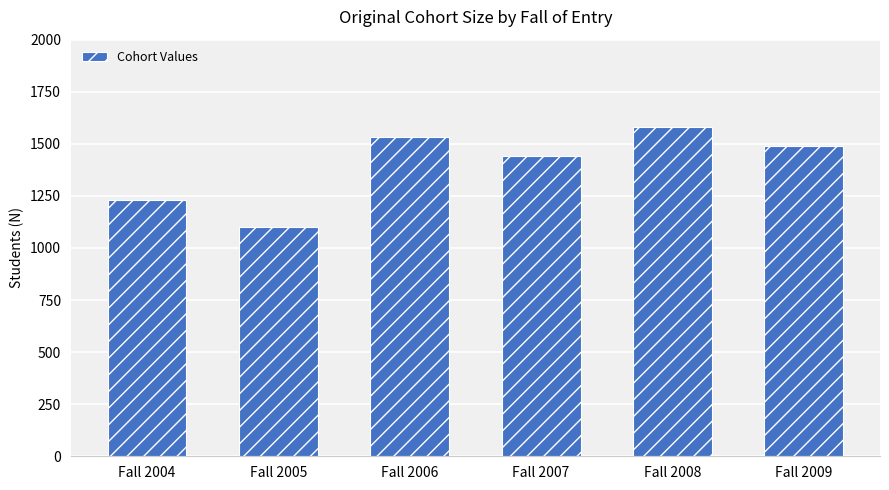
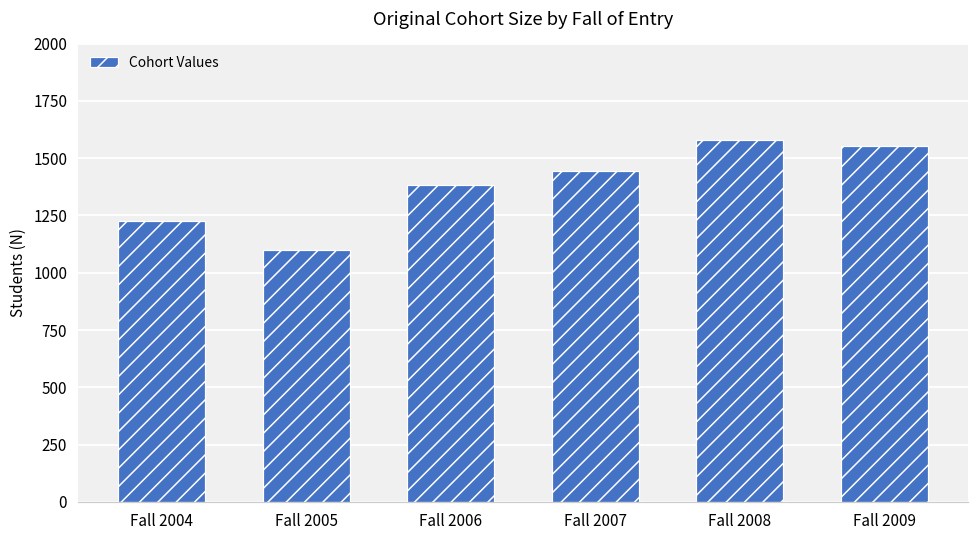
Fall 2006: 1540 -> 1390
Fall 2009: 1490 -> 1550
